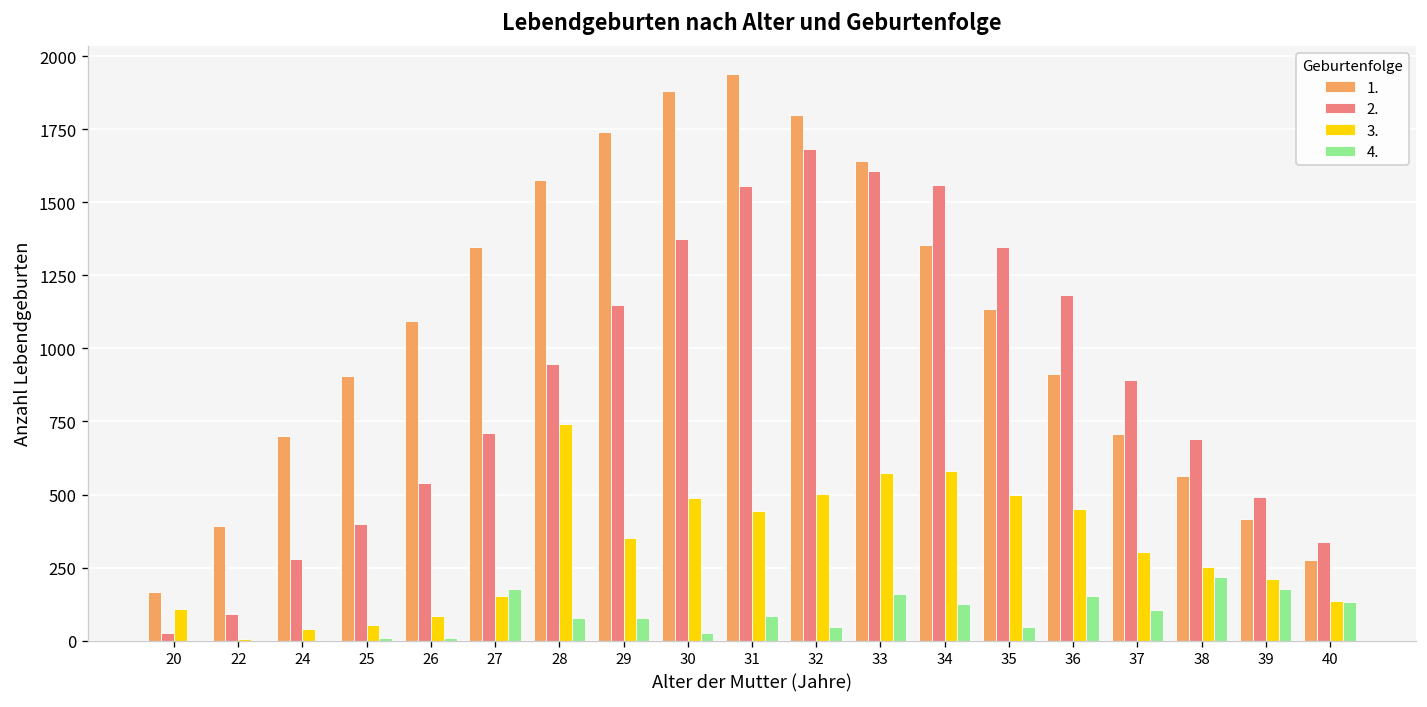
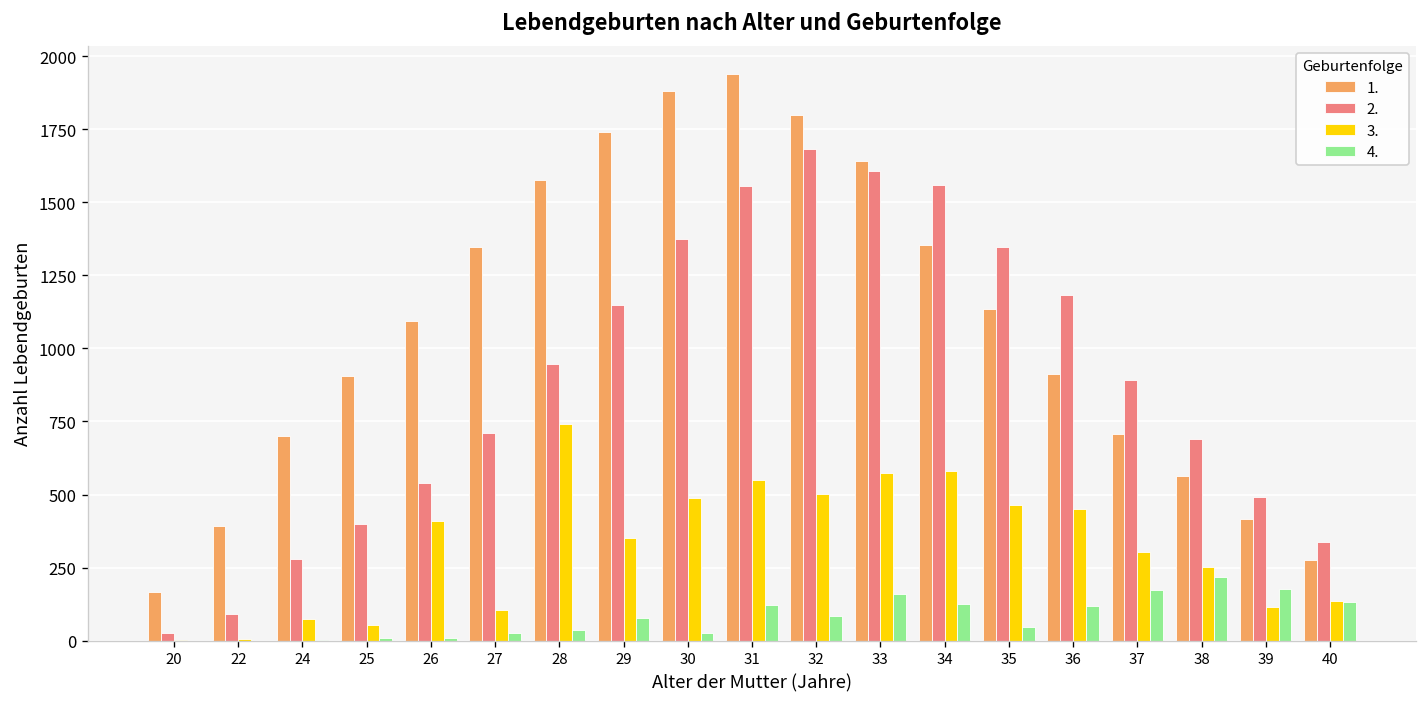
3., 20: 110 -> 0
3., 24: 40 -> 80
3., 26: 80 -> 410
3., 27: 150 -> 110
4., 27: 180 -> 30
4., 28: 80 -> 40
3., 31: 440 -> 550
4., 31: 90 -> 120
4., 32: 50 -> 90
3., 35: 500 -> 460
4., 36: 150 -> 120
4., 37: 110 -> 170
3., 39: 210 -> 120
